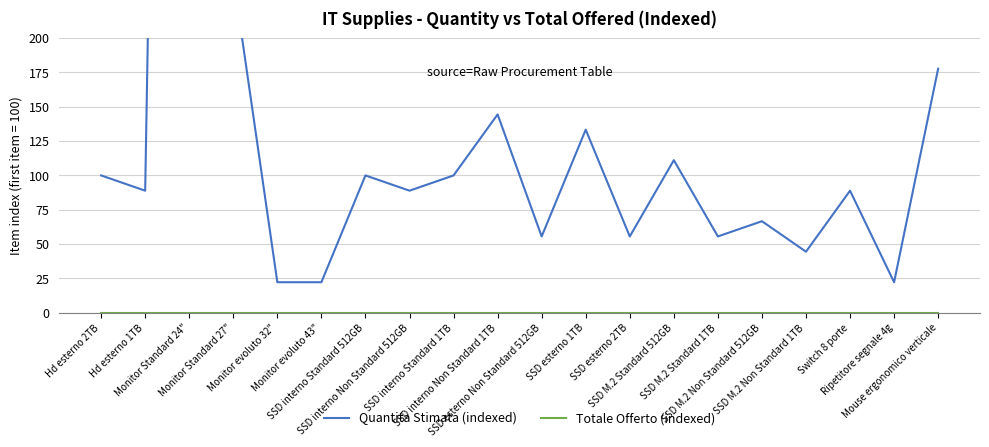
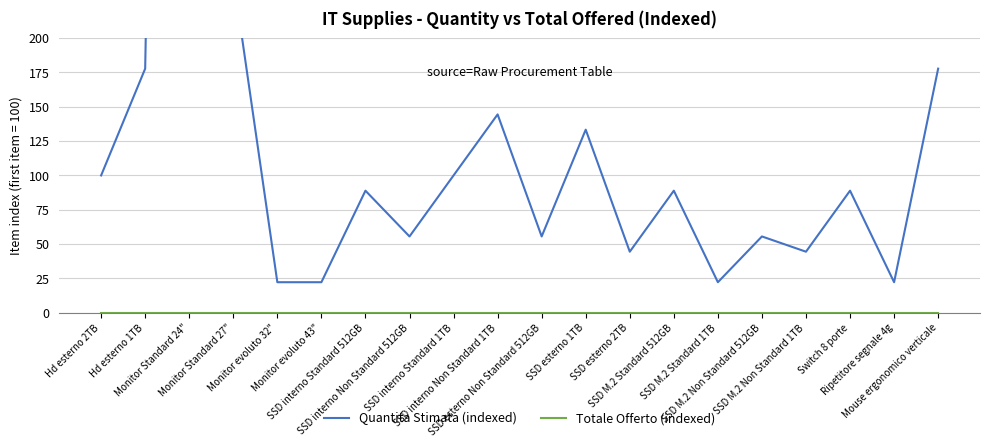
Quantita Stimata (indexed), Hd esterno 1TB: 89 -> 178
Quantita Stimata (indexed), SSD interno Standard 512GB: 100 -> 89
Quantita Stimata (indexed), SSD interno Non Standard 512GB: 89 -> 56
Quantita Stimata (indexed), SSD esterno 2TB: 56 -> 44
Quantita Stimata (indexed), SSD M.2 Standard 512GB: 111 -> 89
Quantita Stimata (indexed), SSD M.2 Standard 1TB: 56 -> 22
Quantita Stimata (indexed), SSD M.2 Non Standard 512GB: 67 -> 56
